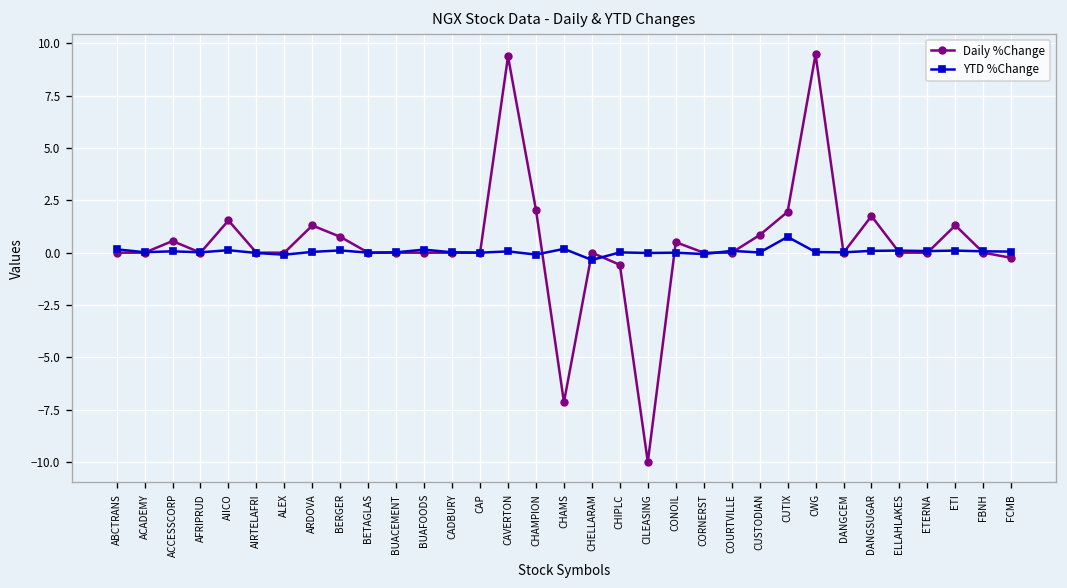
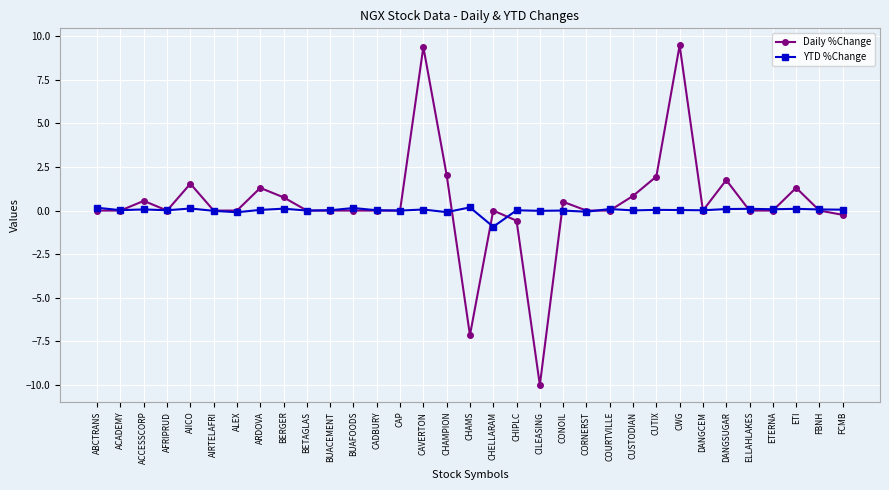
YTD %Change, CHELLARAM: -0.3 -> -0.9
YTD %Change, CUTIX: 0.8 -> 0.0
